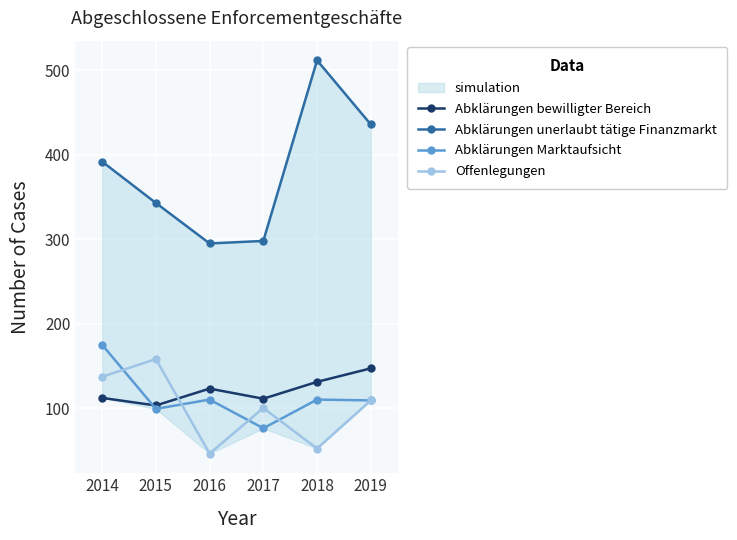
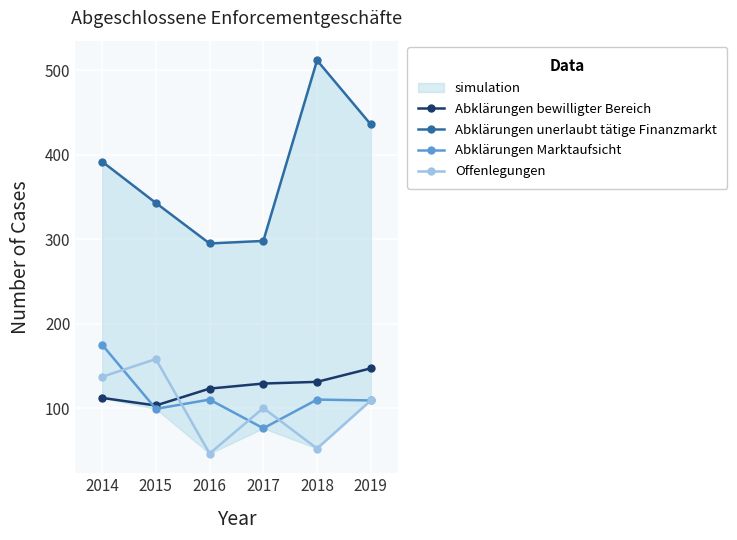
Abklärungen bewilligter Bereich, 2017: 110 -> 130
